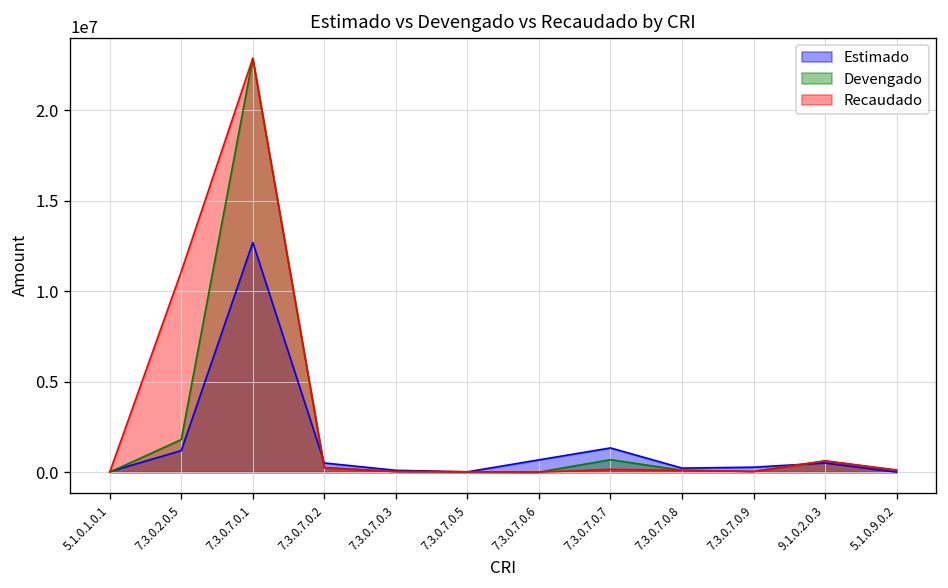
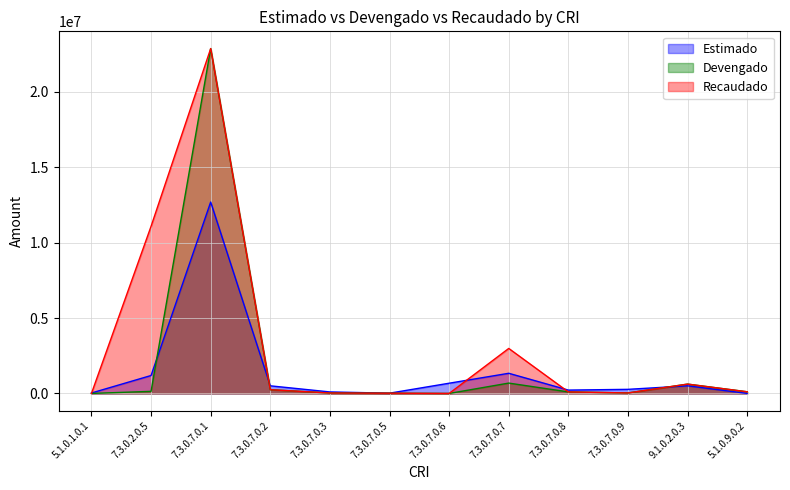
Devengado, 7.3.0.2.0.5: 1800000 -> 100000
Recaudado, 7.3.0.7.0.7: 100000 -> 3000000
